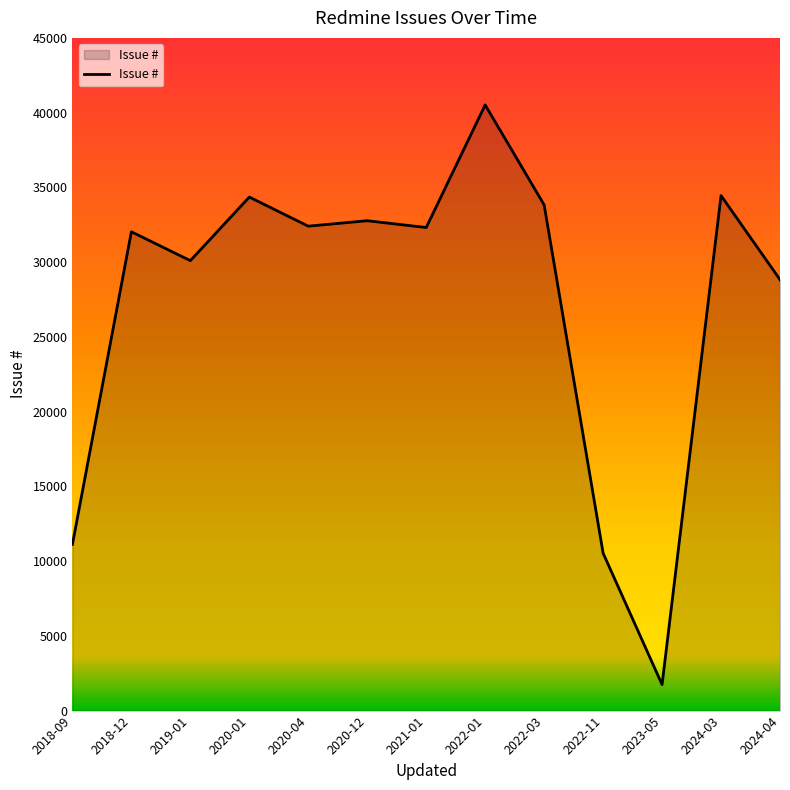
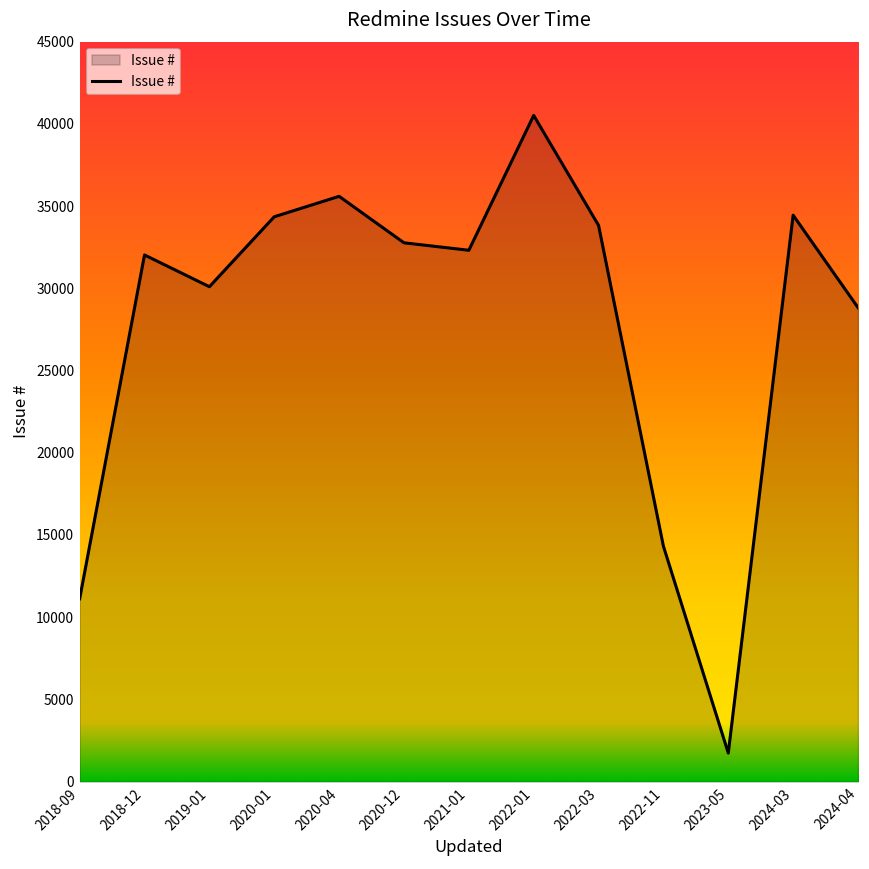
2020-04: 32400 -> 35600
2022-11: 10500 -> 14300
